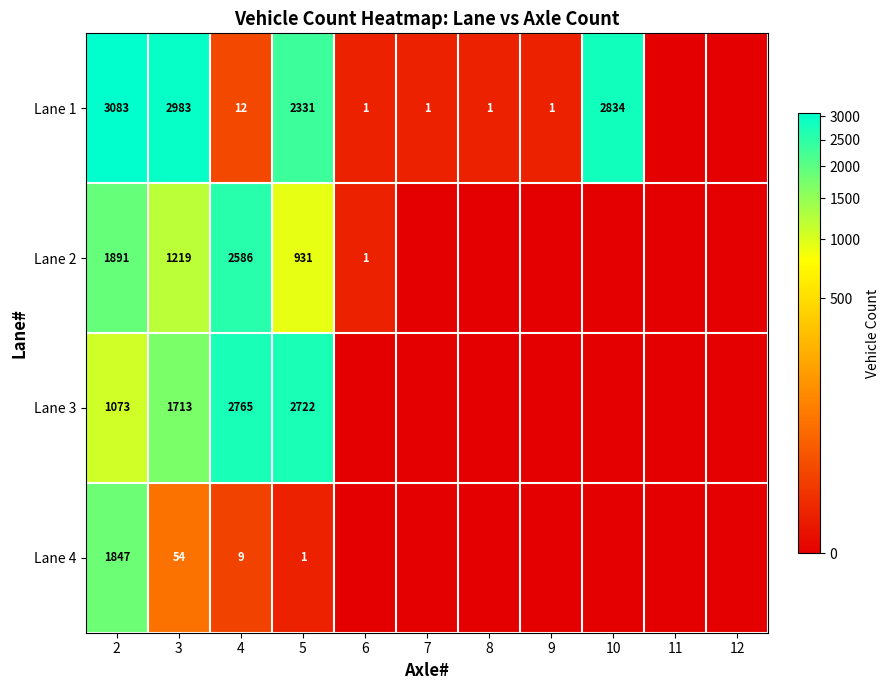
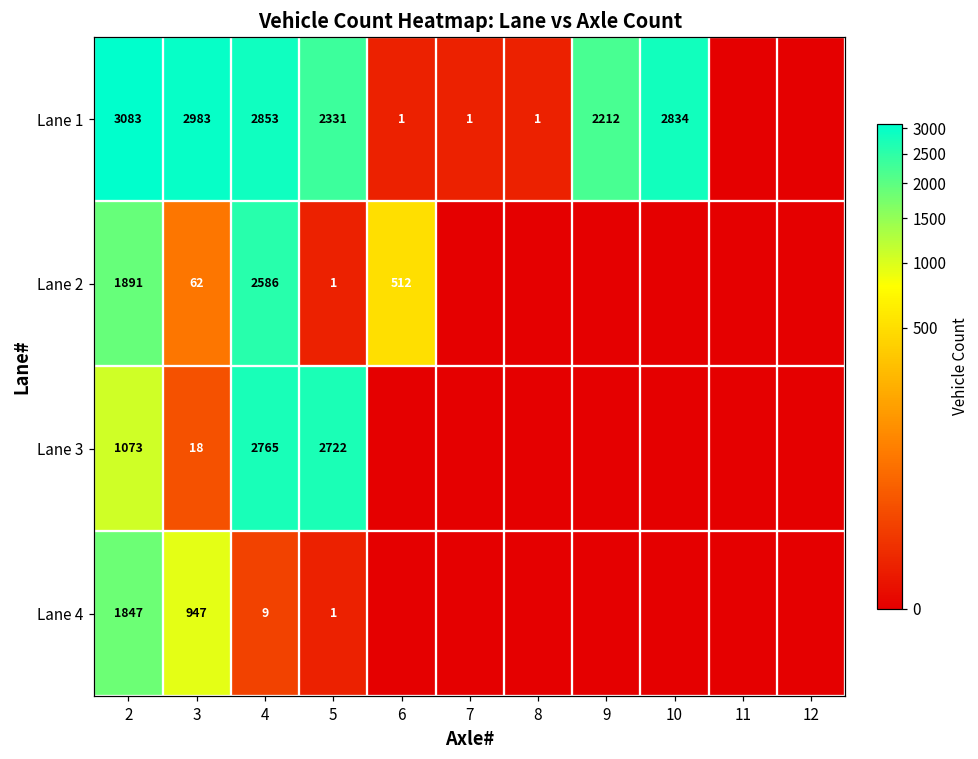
Lane 1, 4: 12 -> 2853
Lane 1, 9: 1 -> 2212
Lane 2, 3: 1219 -> 62
Lane 2, 5: 931 -> 1
Lane 2, 6: 1 -> 512
Lane 3, 3: 1713 -> 18
Lane 4, 3: 54 -> 947
